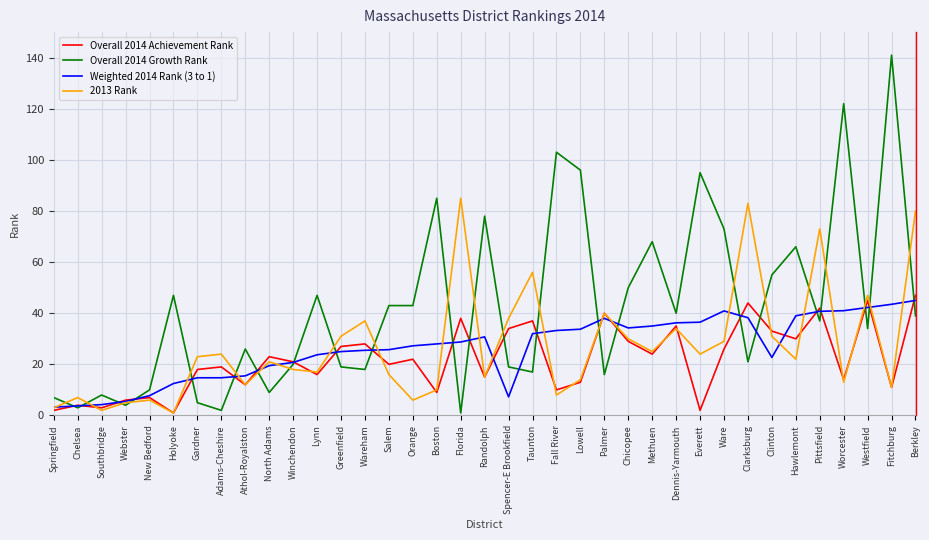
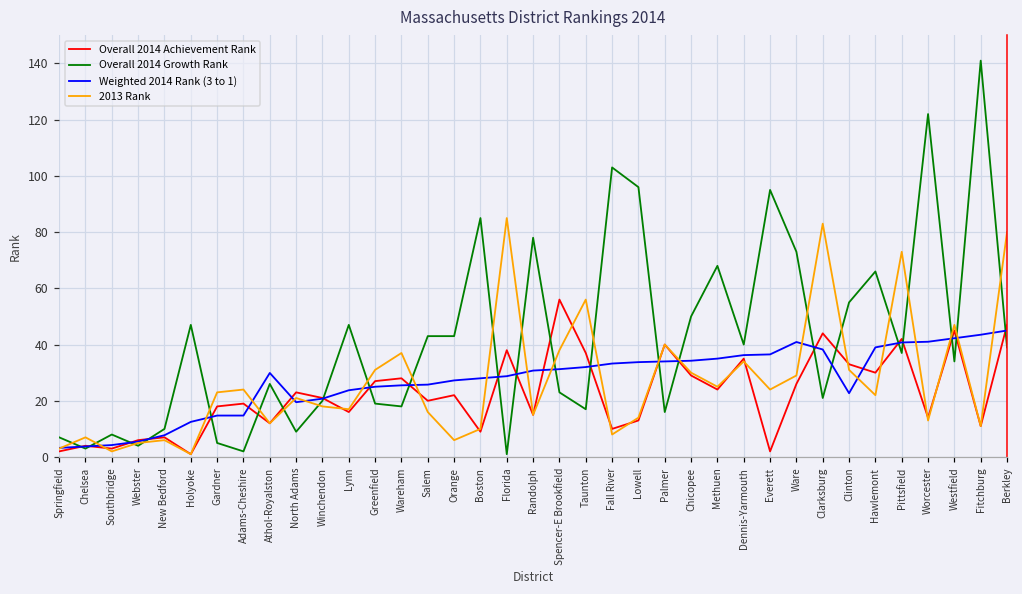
Weighted 2014 Rank (3 to 1), Athol-Royalston: 16 -> 30
Overall 2014 Achievement Rank, Spencer-E Brookfield: 34 -> 56
Overall 2014 Growth Rank, Spencer-E Brookfield: 19 -> 23
Weighted 2014 Rank (3 to 1), Spencer-E Brookfield: 7 -> 31
Weighted 2014 Rank (3 to 1), Palmer: 38 -> 34
